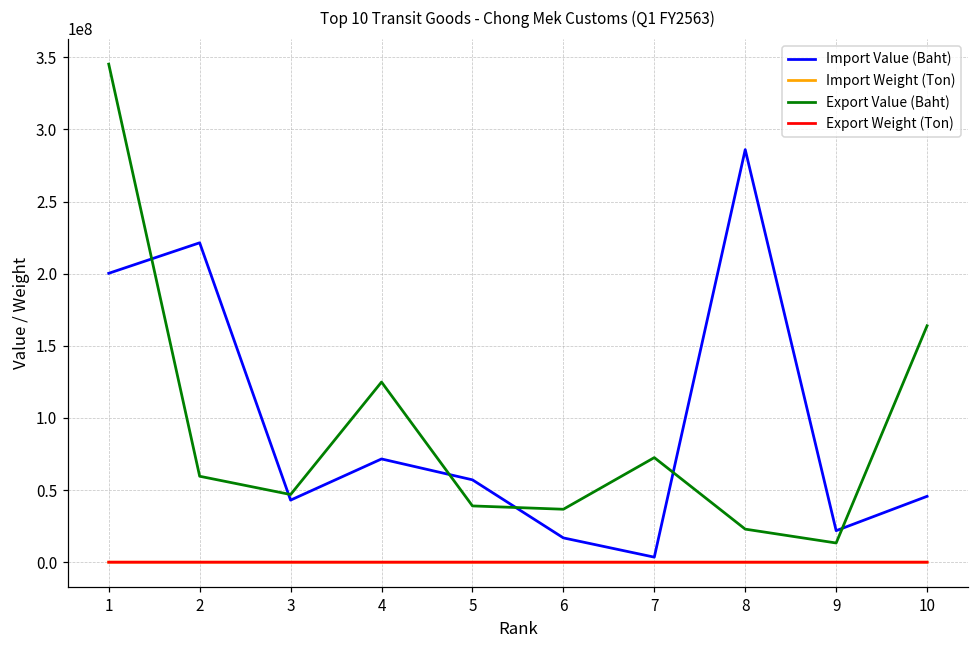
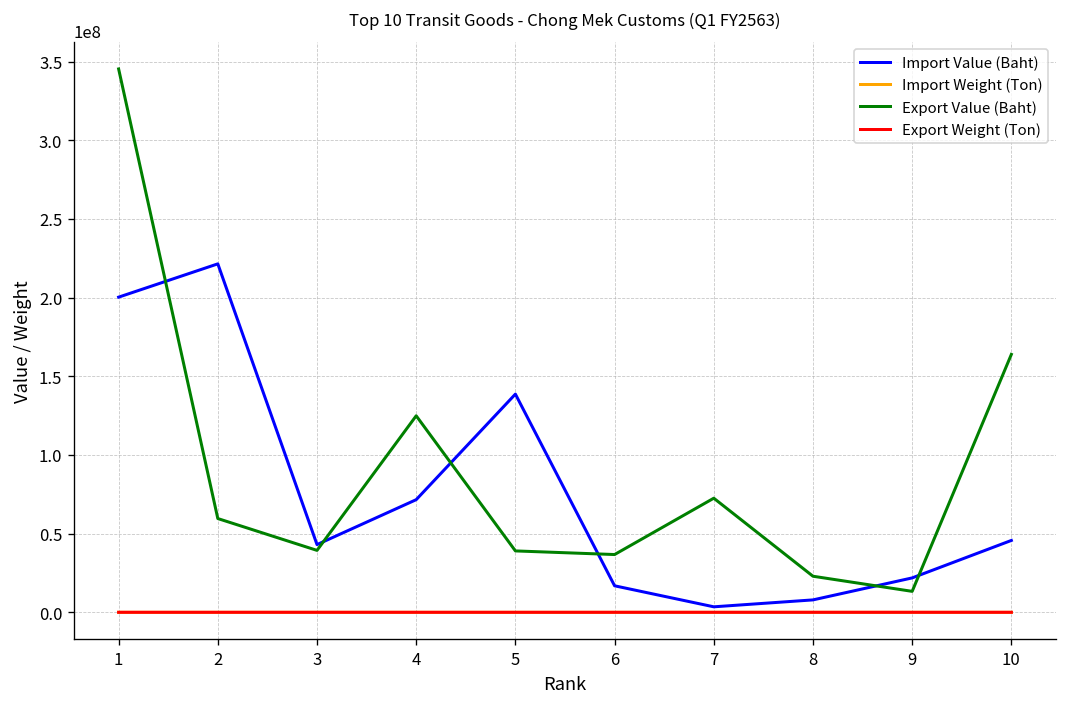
Export Value (Baht), 3: 47000000 -> 39000000
Import Value (Baht), 5: 57000000 -> 139000000
Import Value (Baht), 8: 286000000 -> 8000000
